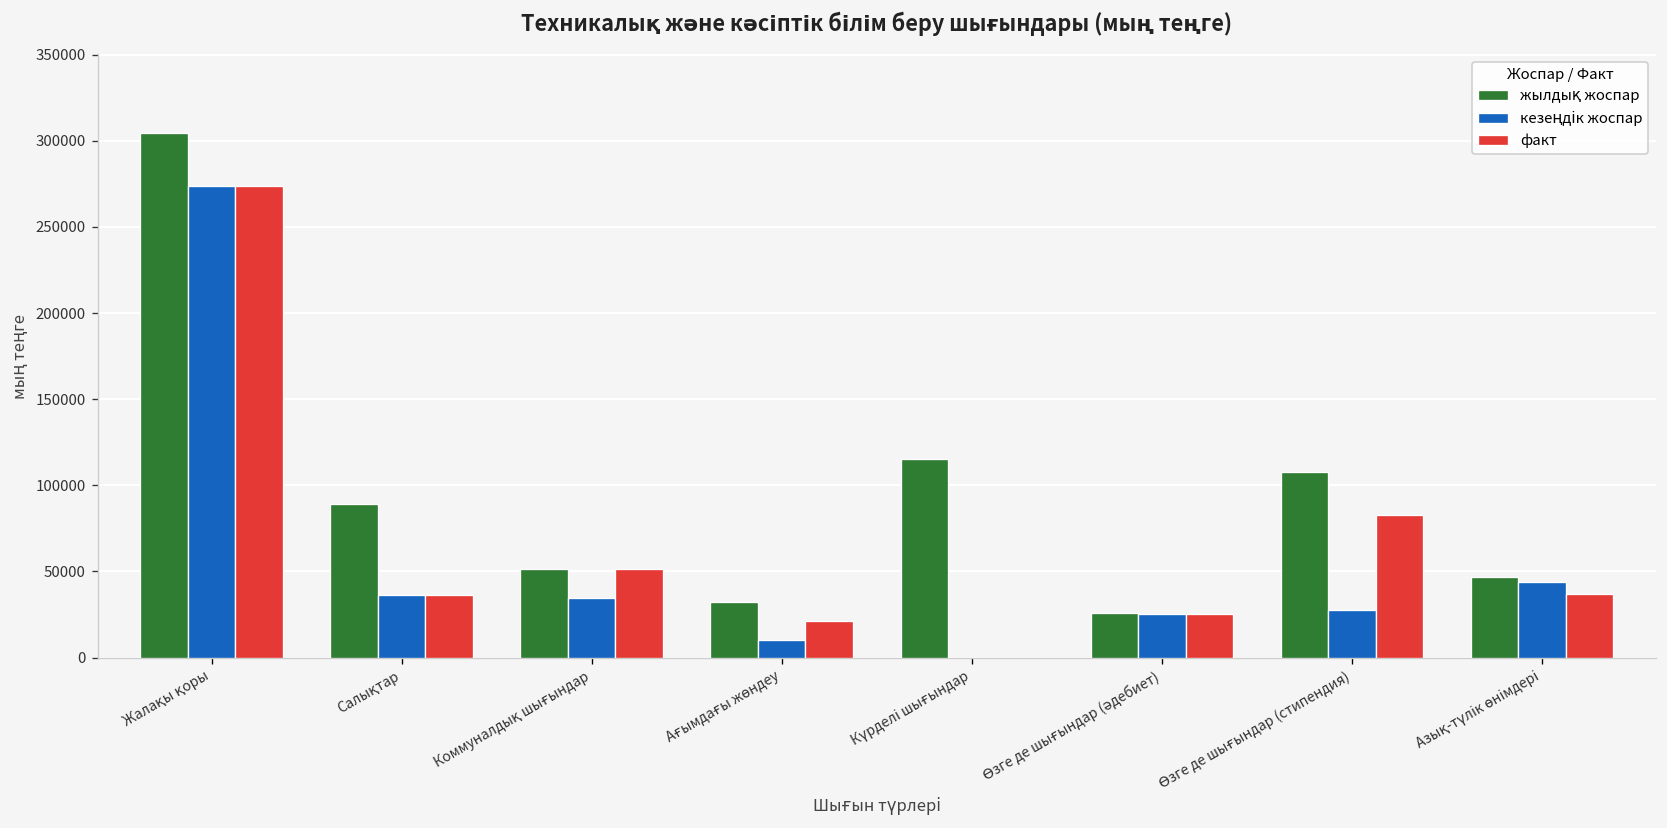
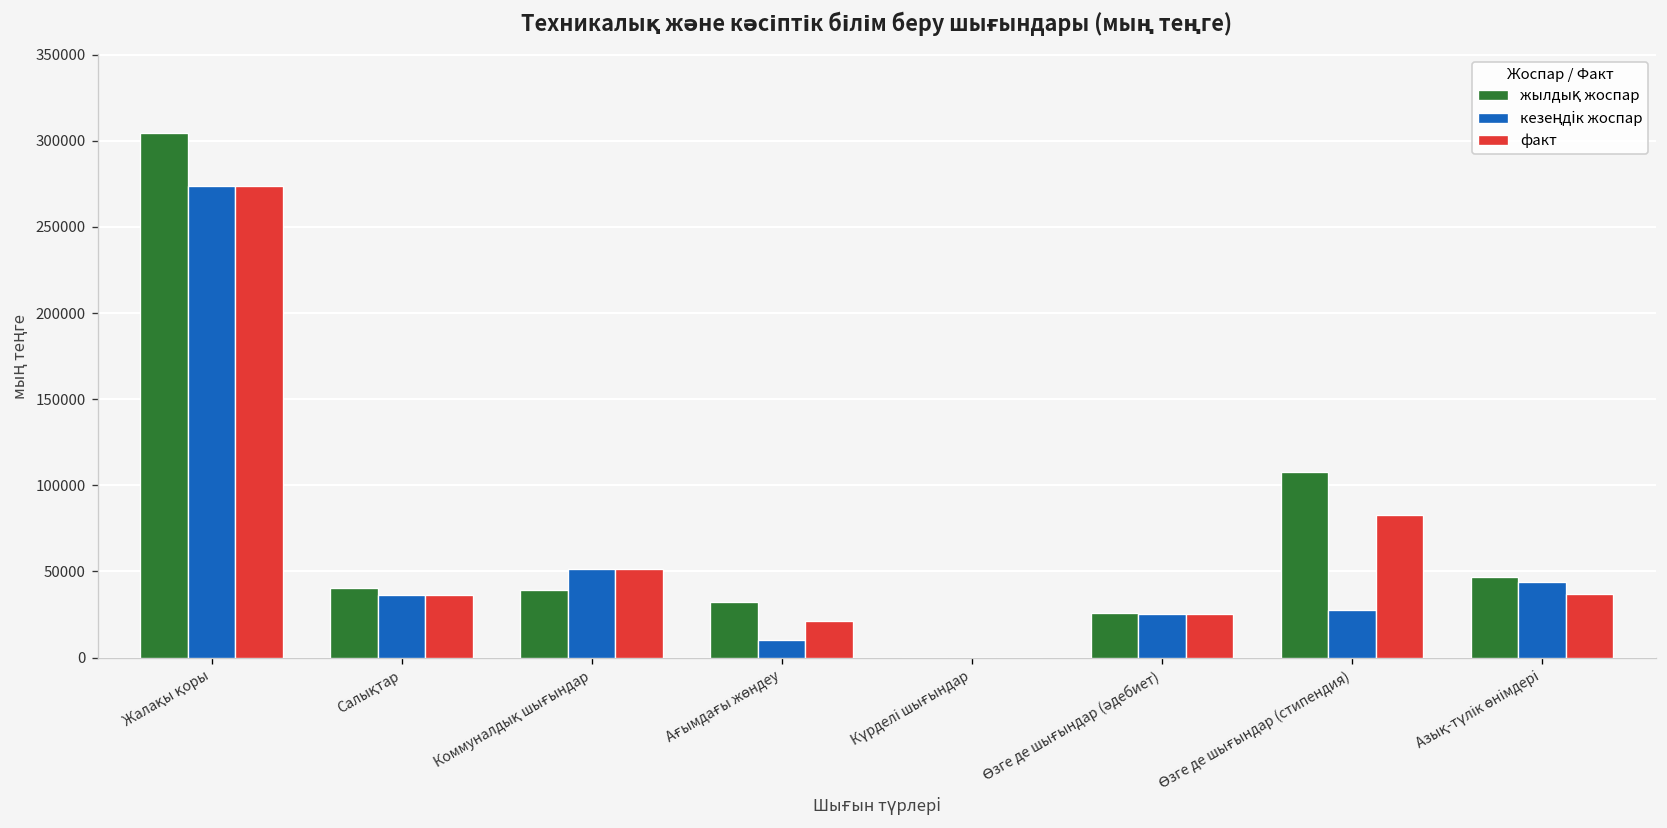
жылдық жоспар, Салықтар: 89000 -> 40000
жылдық жоспар, Коммуналдық шығындар: 51000 -> 39000
кезеңдік жоспар, Коммуналдық шығындар: 35000 -> 51000
жылдық жоспар, Күрделі шығындар: 116000 -> 0
